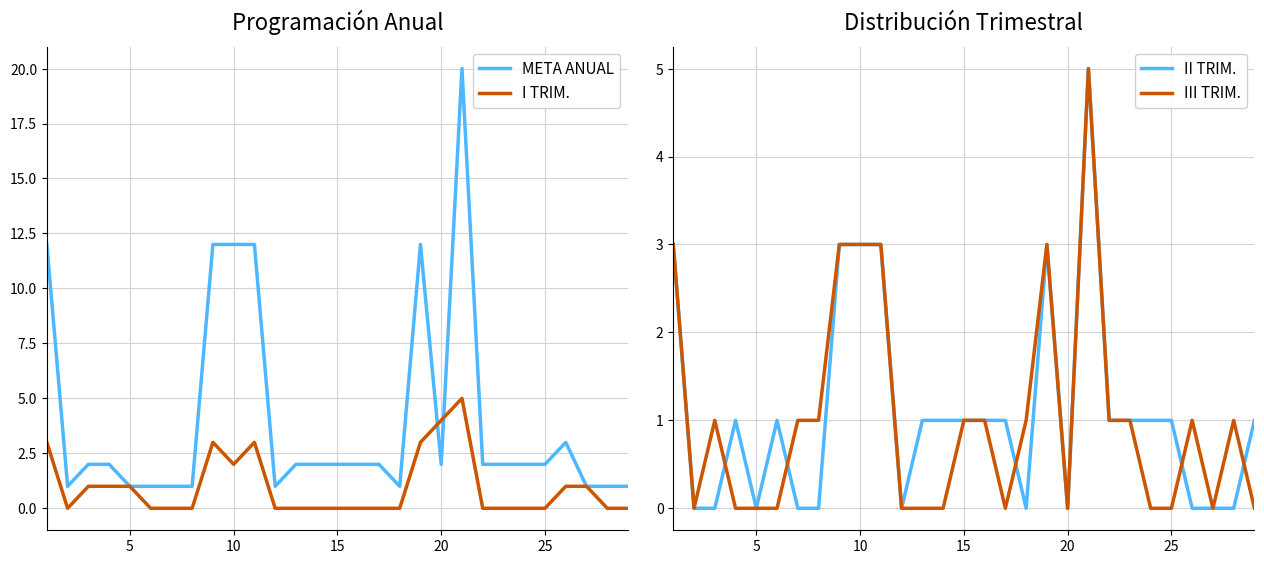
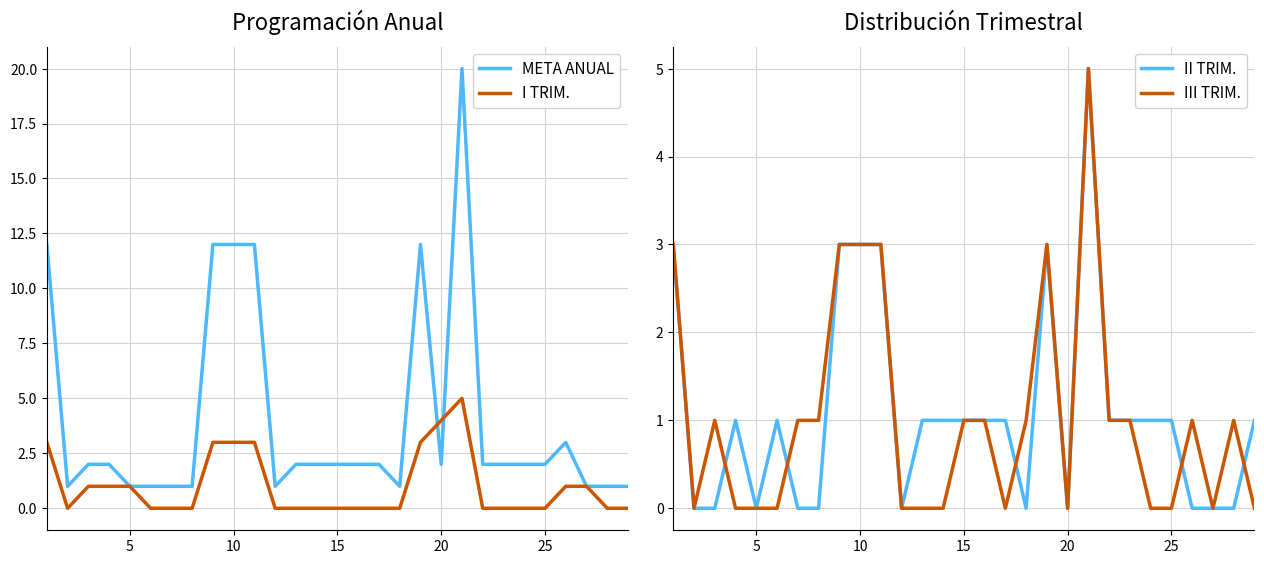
Programación Anual, I TRIM., 10: 2 -> 3
